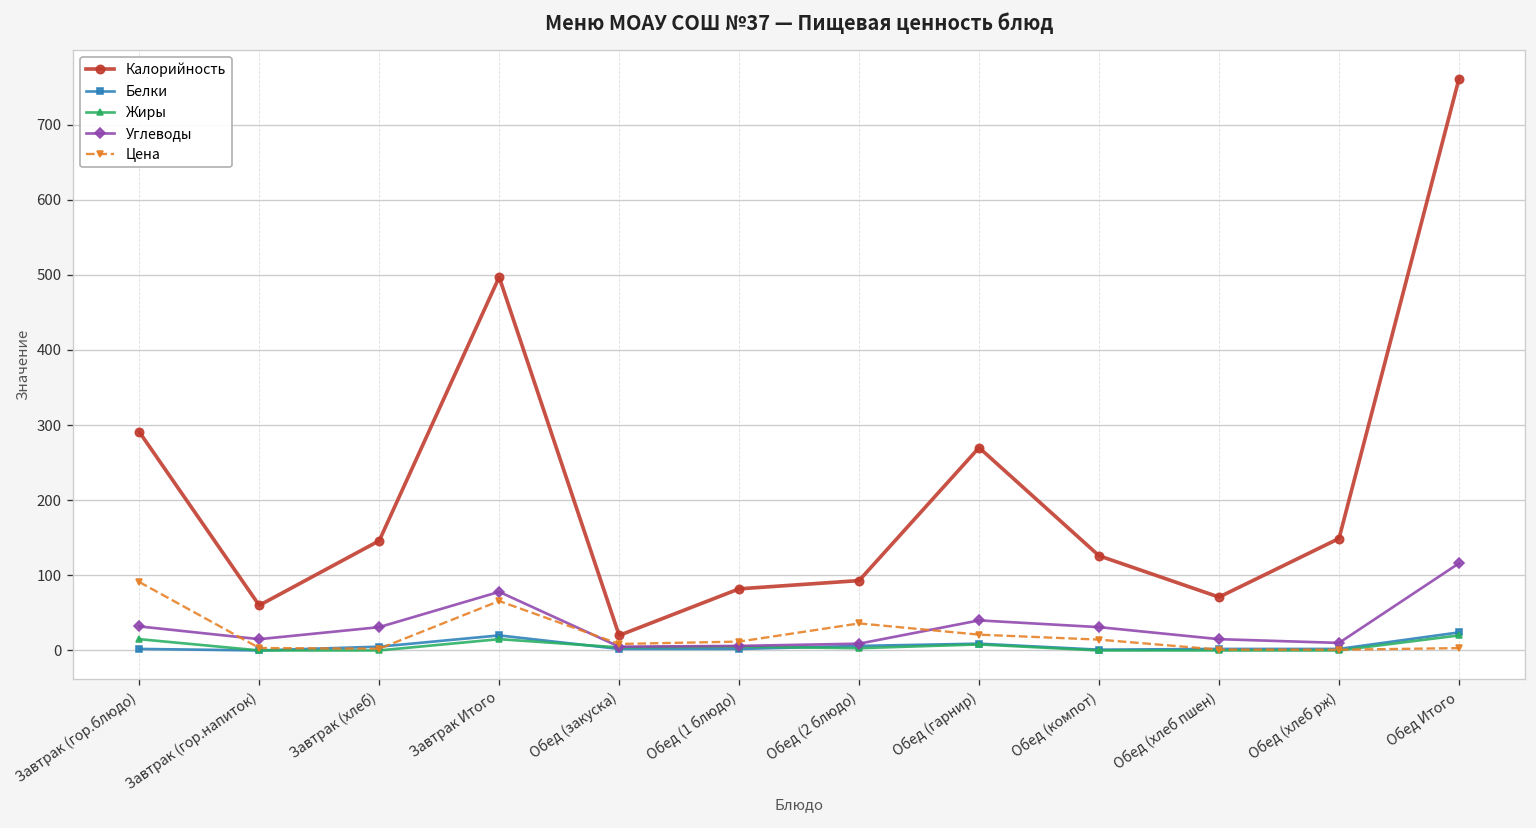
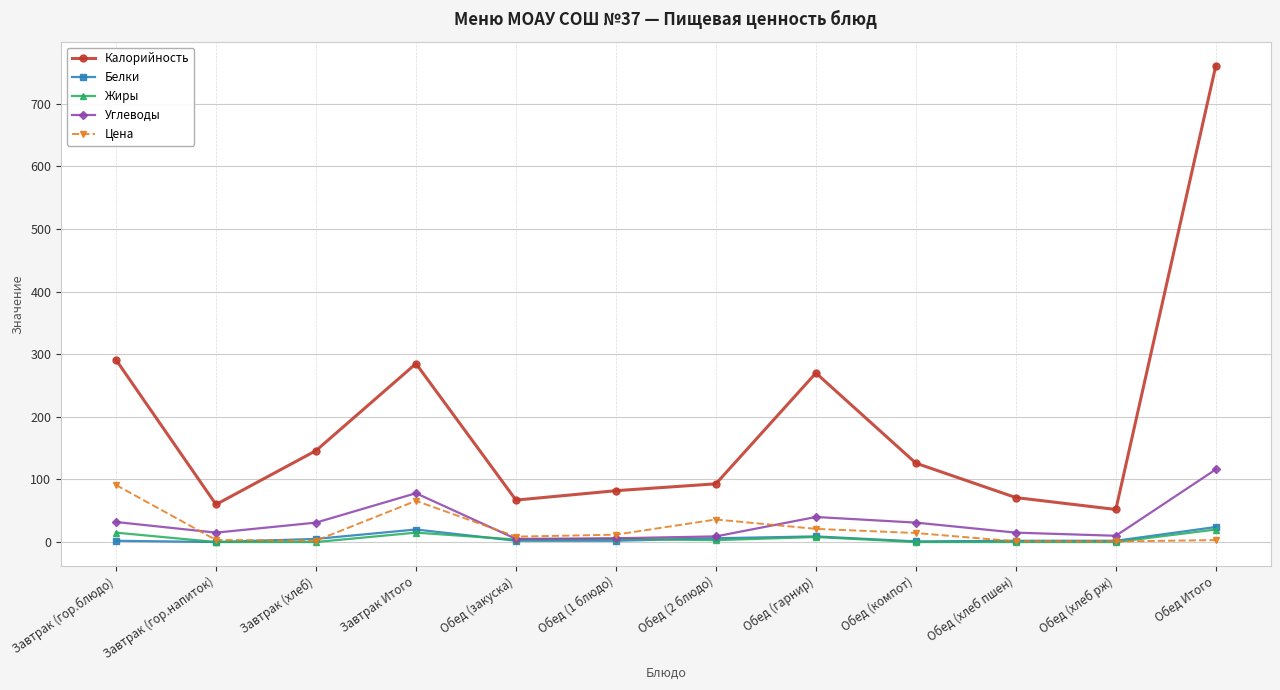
Калорийность, Завтрак Итого: 500 -> 290
Калорийность, Обед (закуска): 20 -> 70
Калорийность, Обед (хлеб рж): 150 -> 50
